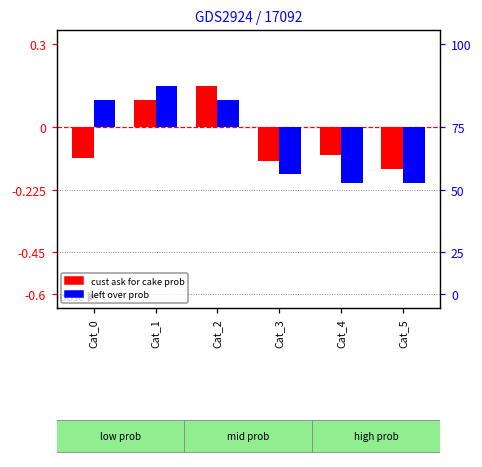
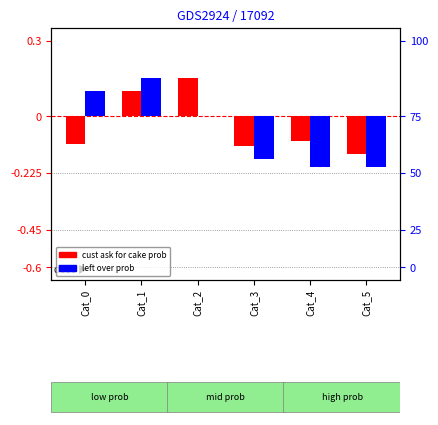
left over prob, Cat_2: 0.10 -> 0.00
